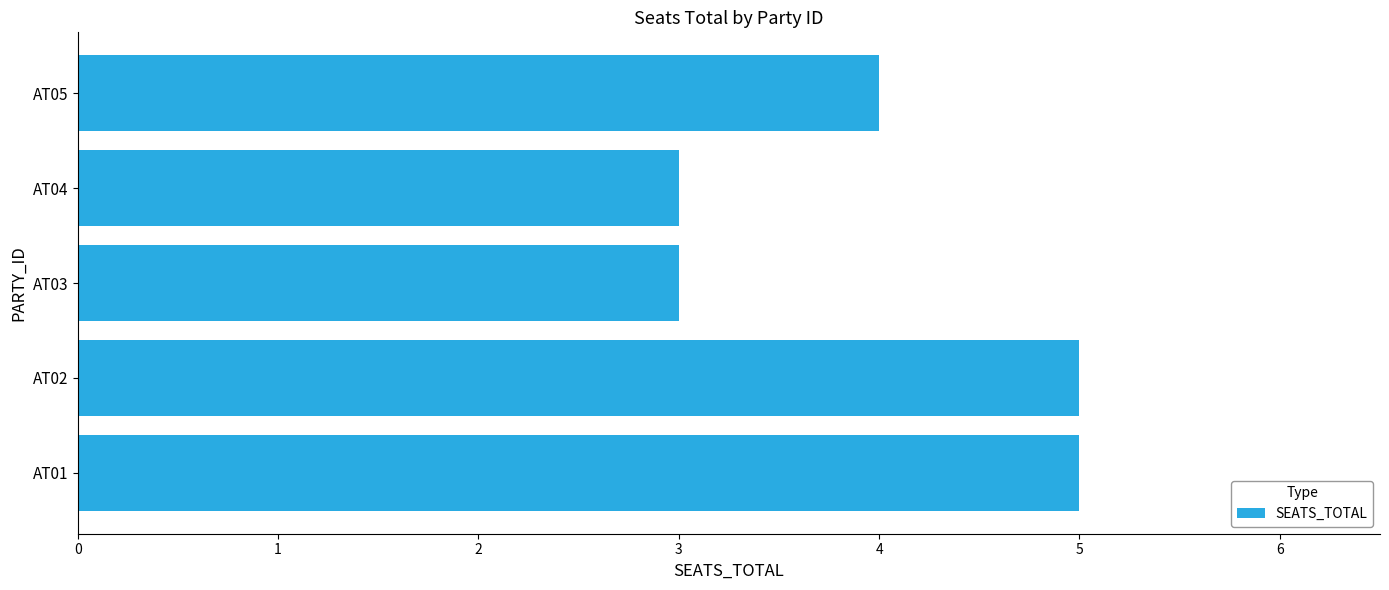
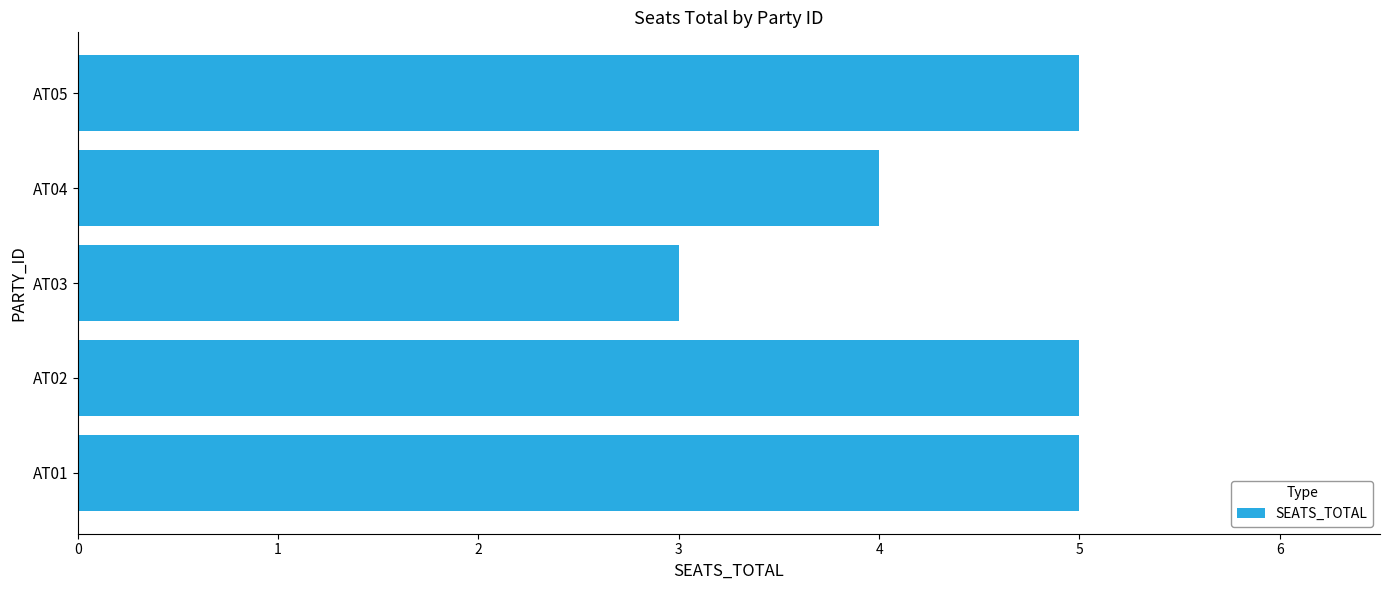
AT05: 4 -> 5
AT04: 3 -> 4
